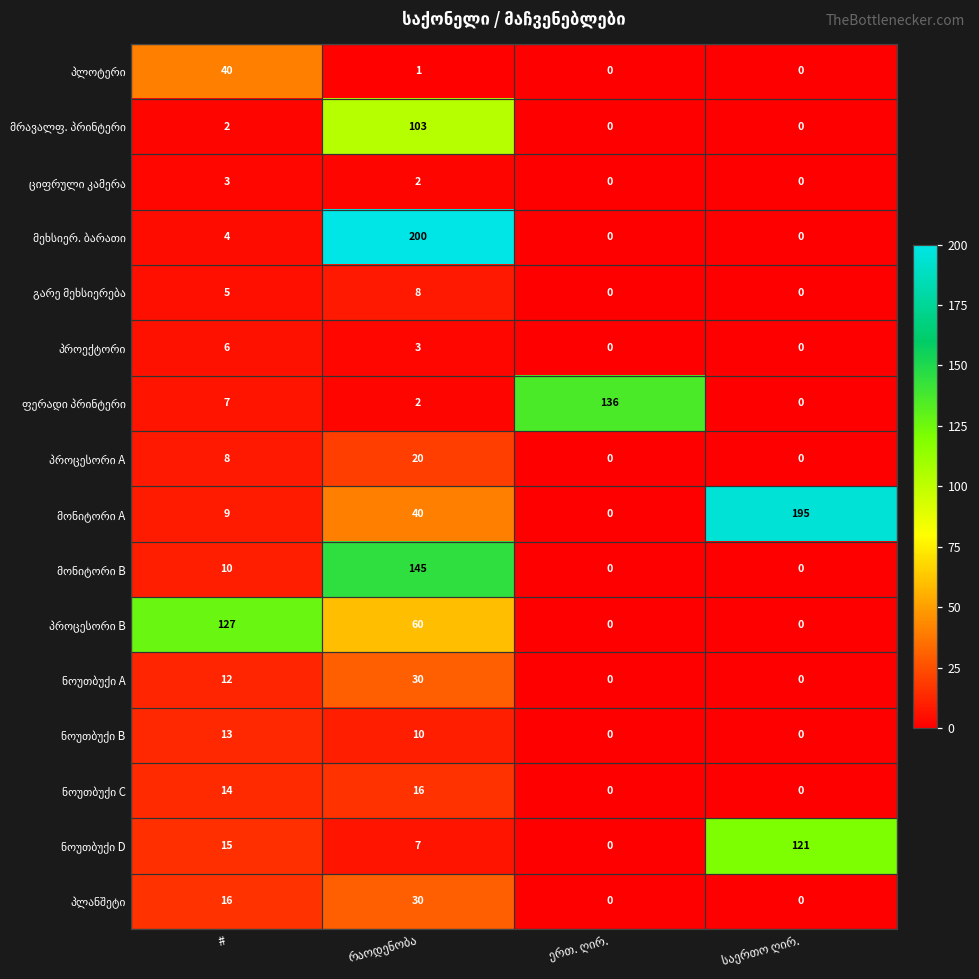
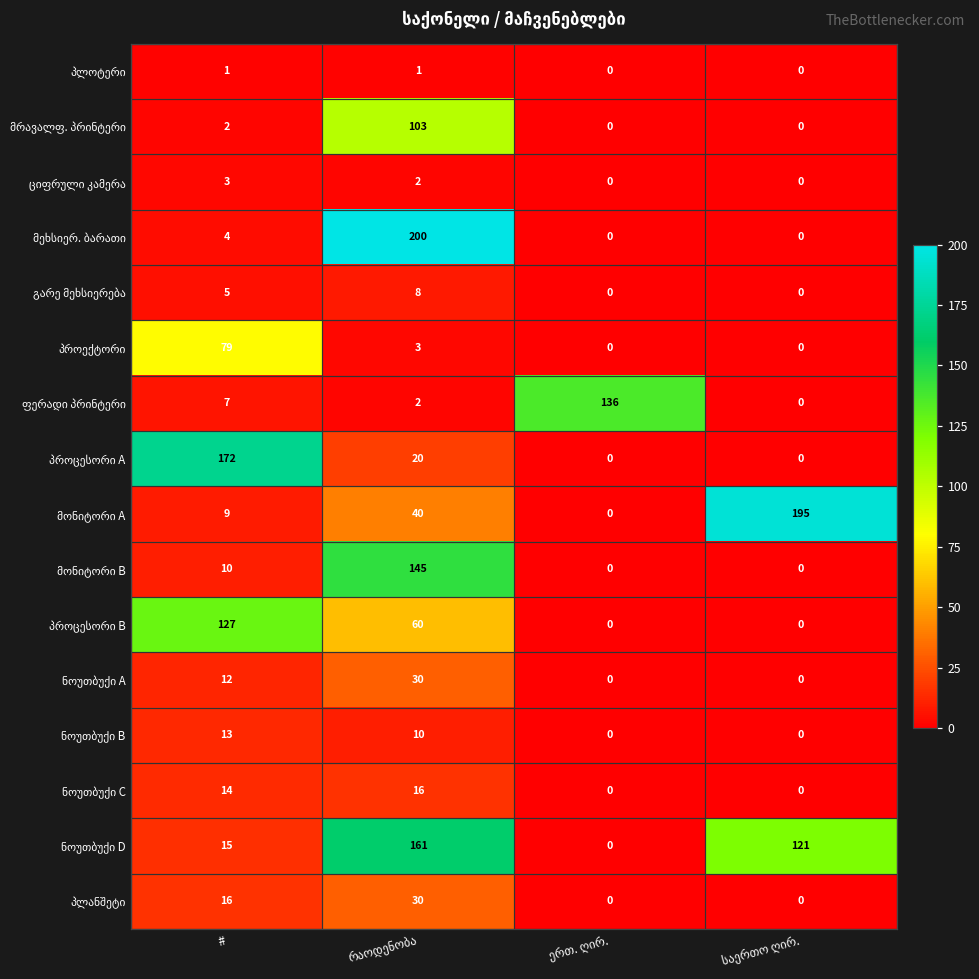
პლოტერი, #: 40 -> 1
პროექტორი, #: 6 -> 79
პროცესორი A, #: 8 -> 172
ნოუთბუქი D, რაოდენობა: 7 -> 161
